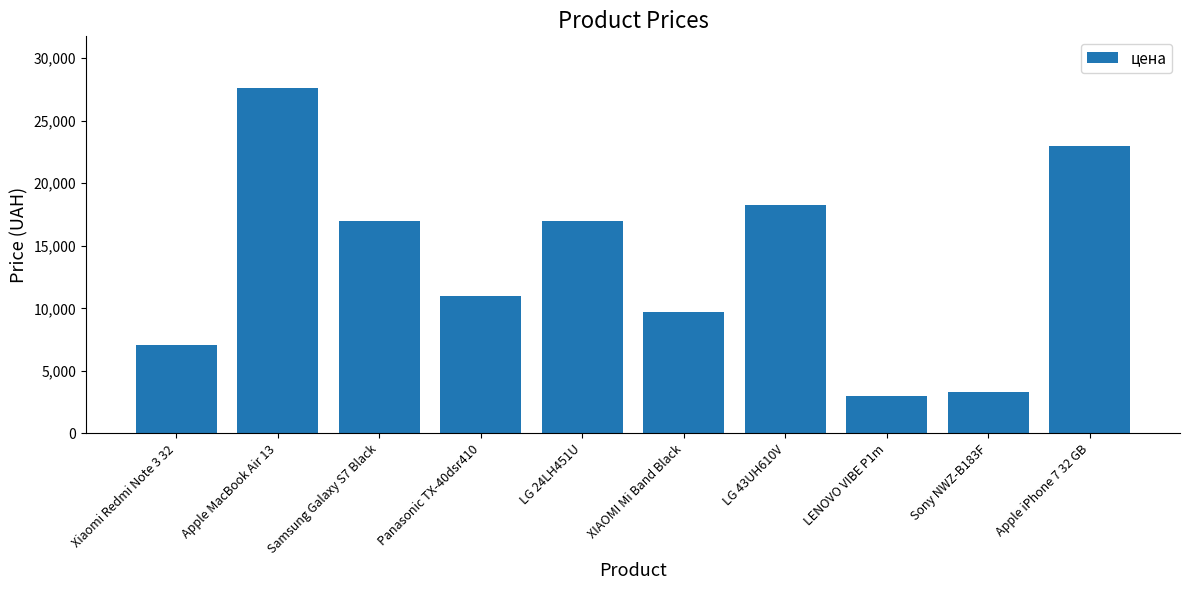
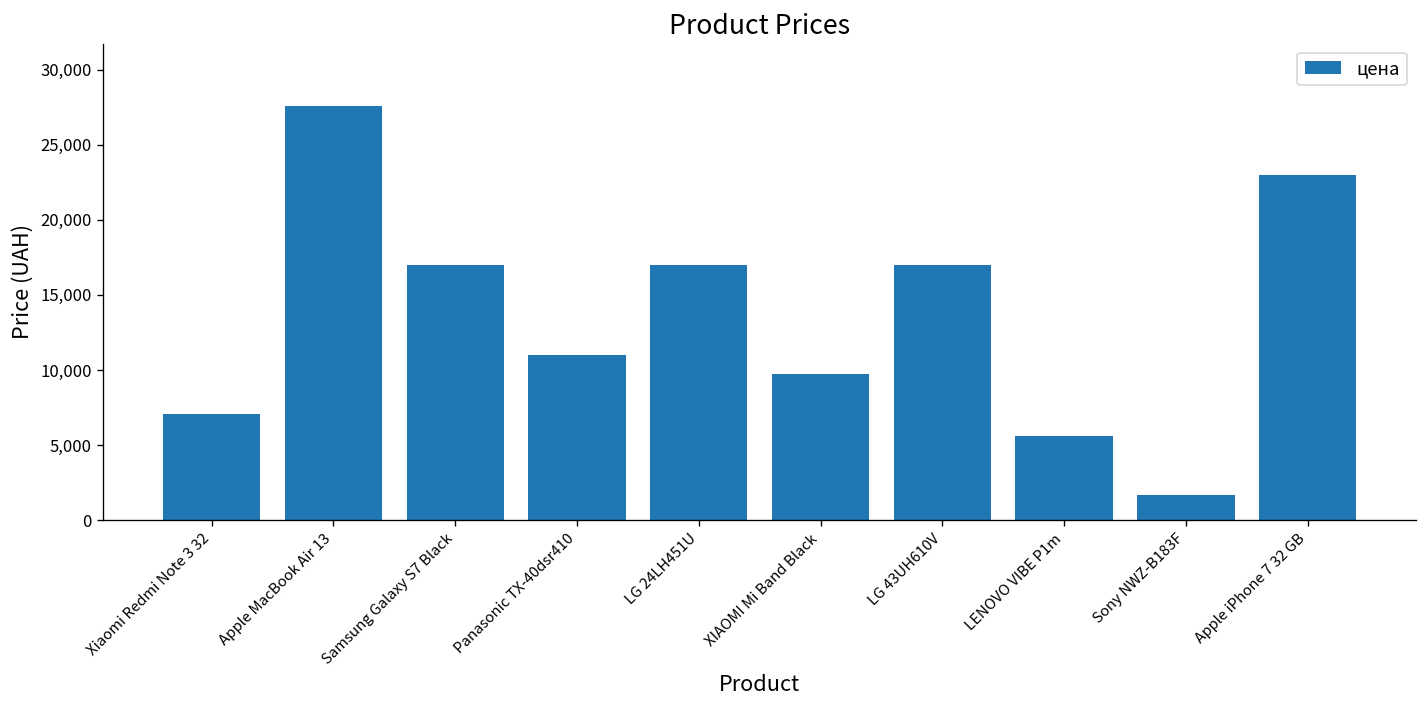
LG 43UH610V: 18,300 -> 17,000
LENOVO VIBE P1m: 3,000 -> 5,600
Sony NWZ-B183F: 3,300 -> 1,700
